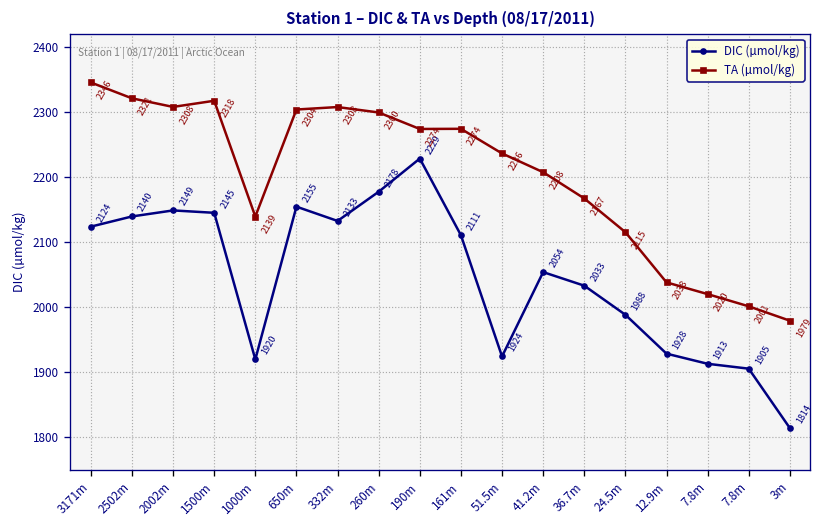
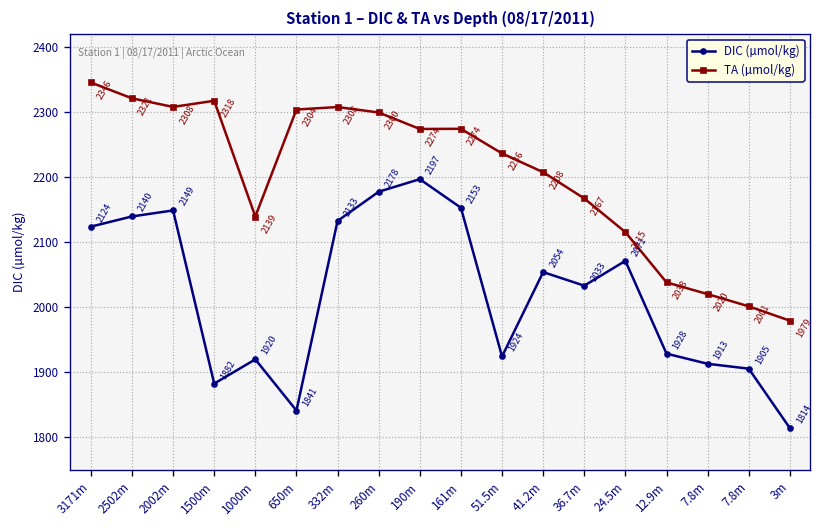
DIC (µmol/kg), 1500m: 2145 -> 1882
DIC (µmol/kg), 650m: 2155 -> 1841
DIC (µmol/kg), 190m: 2229 -> 2197
DIC (µmol/kg), 161m: 2111 -> 2153
DIC (µmol/kg), 24.5m: 1988 -> 2071
